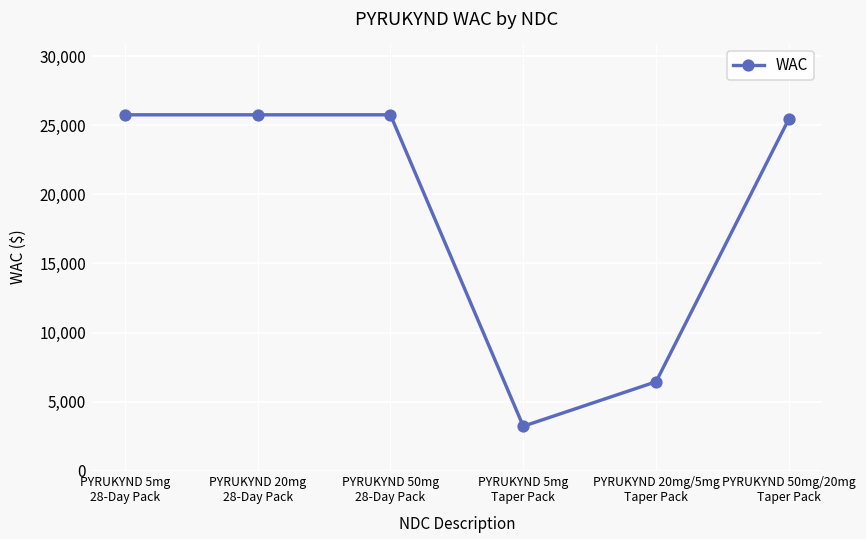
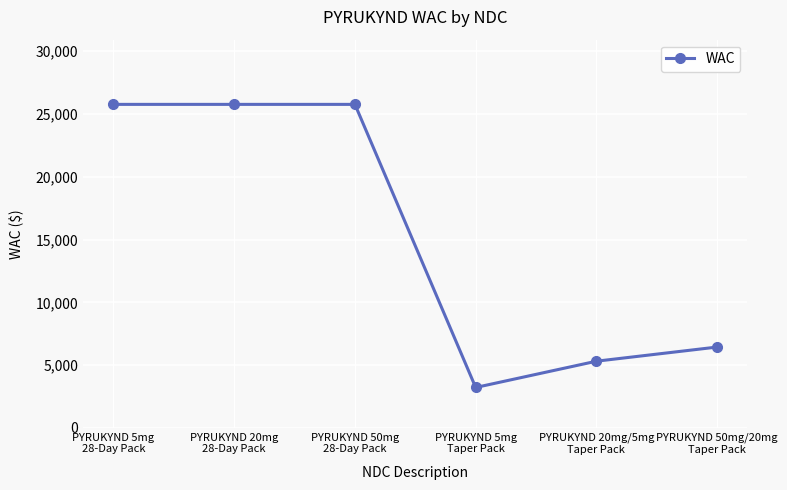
PYRUKYND 20mg/5mg Taper Pack: 6,400 -> 5,300
PYRUKYND 50mg/20mg Taper Pack: 25,500 -> 6,400
